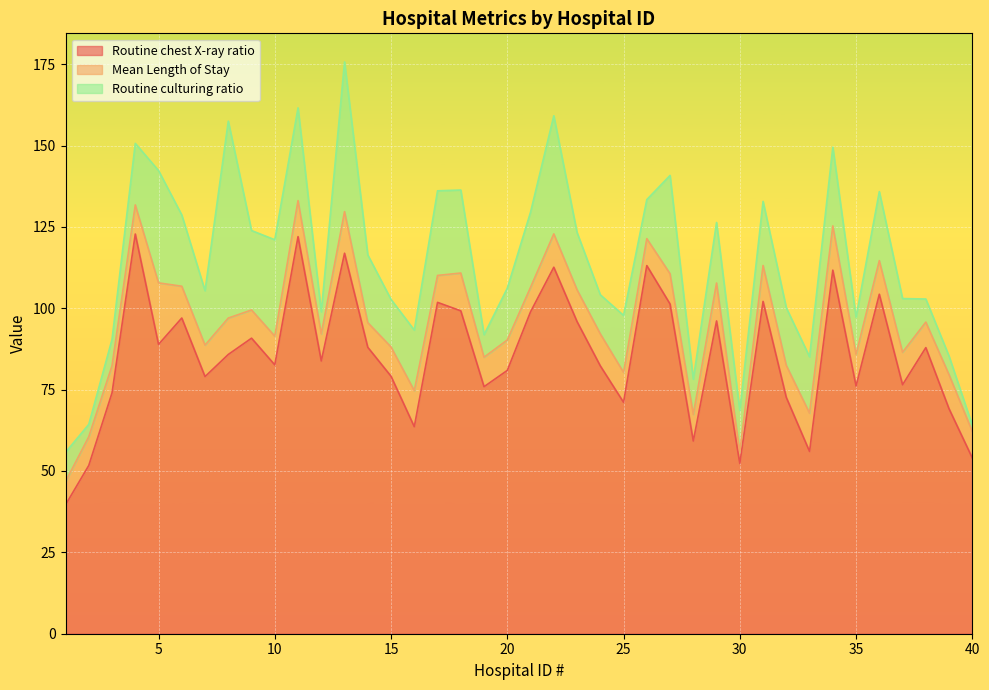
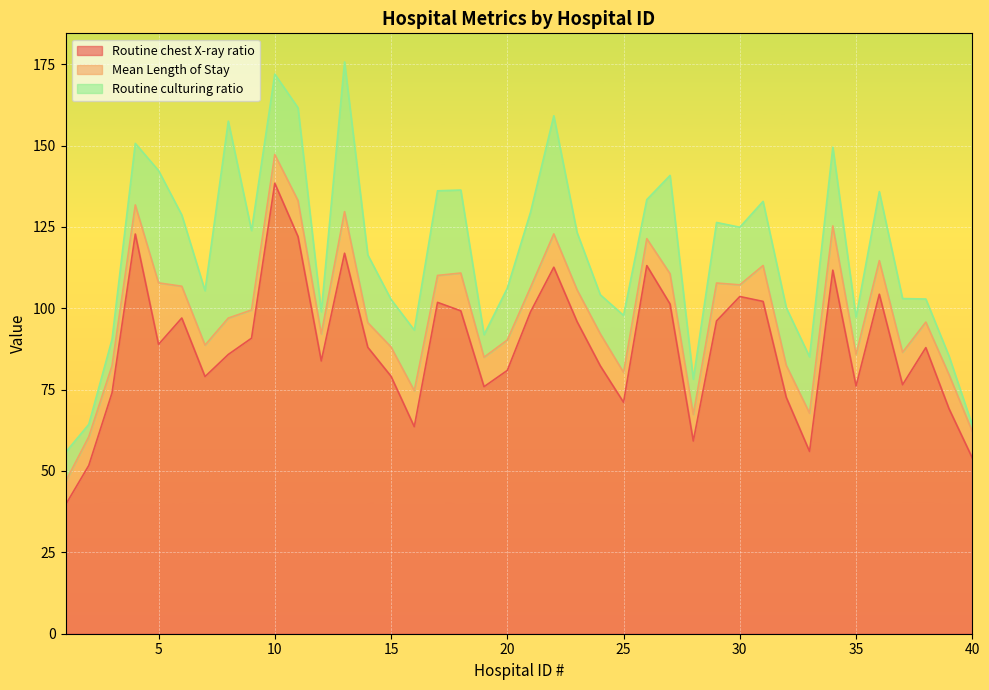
Routine chest X-ray ratio, 10: 83 -> 138
Routine culturing ratio, 10: 30 -> 25
Routine chest X-ray ratio, 30: 52 -> 104
Routine culturing ratio, 30: 13 -> 18
